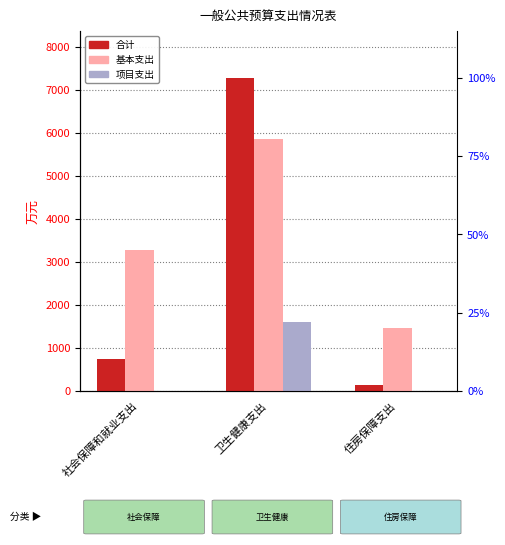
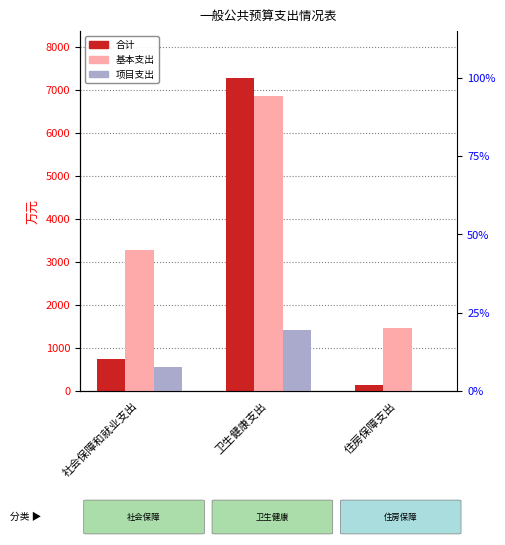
项目支出, 社会保障和就业支出: 0 -> 600
基本支出, 卫生健康支出: 5900 -> 6900
项目支出, 卫生健康支出: 1600 -> 1400
